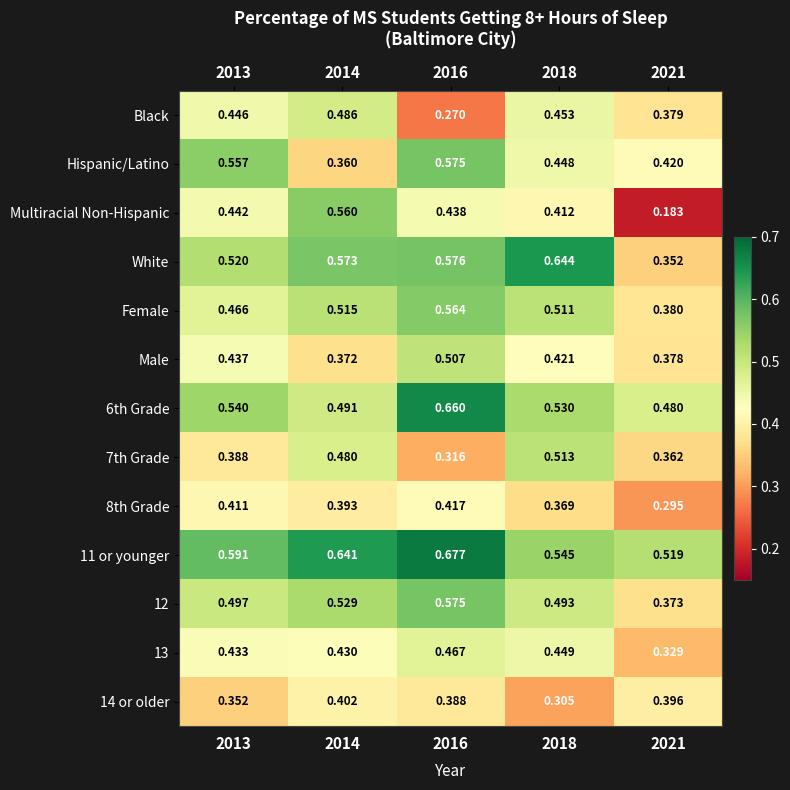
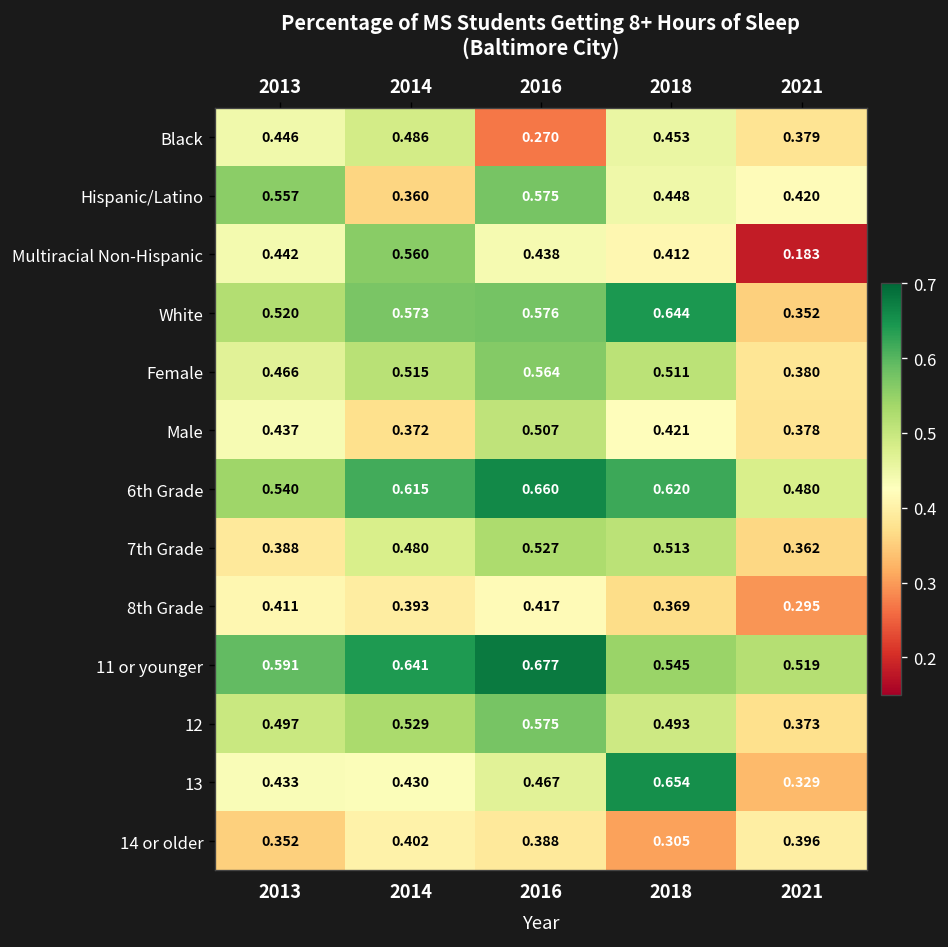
6th Grade, 2014: 0.491 -> 0.615
6th Grade, 2018: 0.530 -> 0.620
7th Grade, 2016: 0.316 -> 0.527
13, 2018: 0.449 -> 0.654
